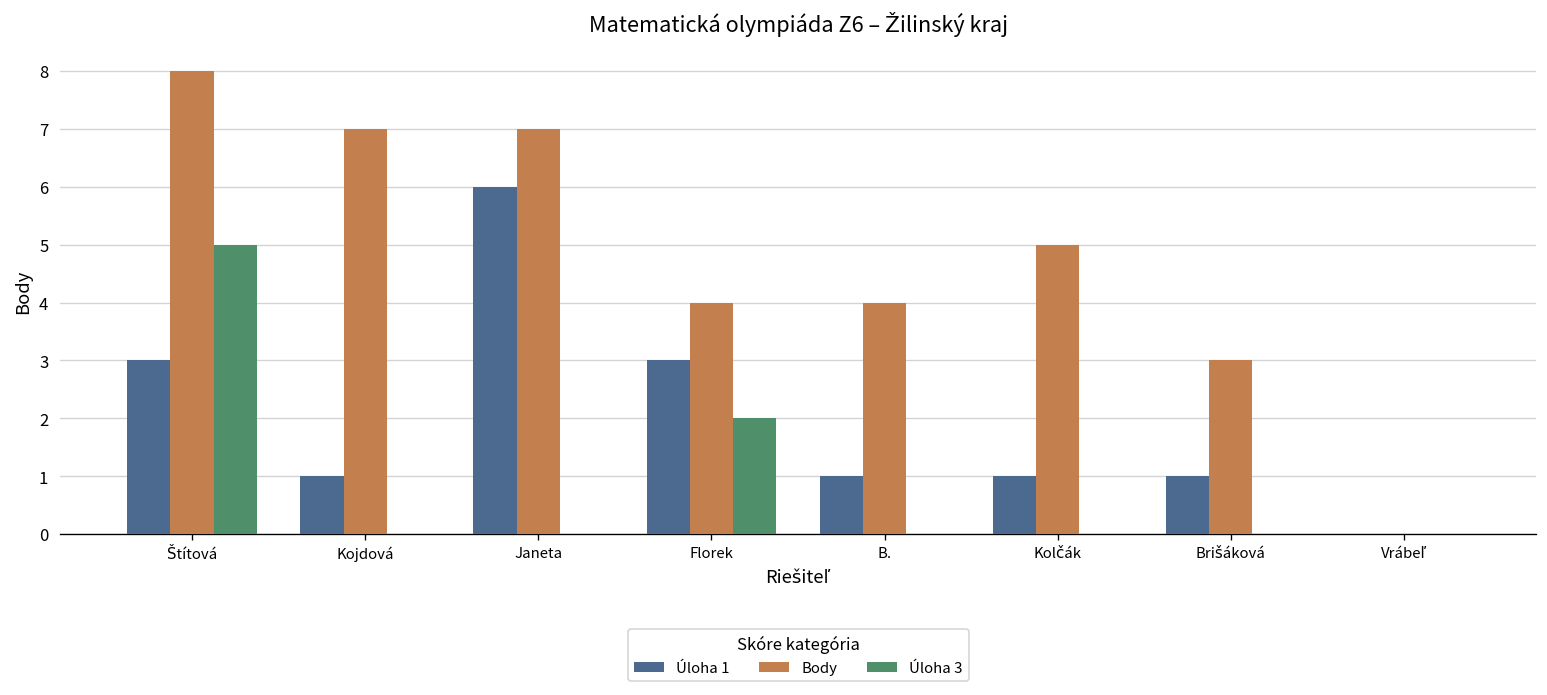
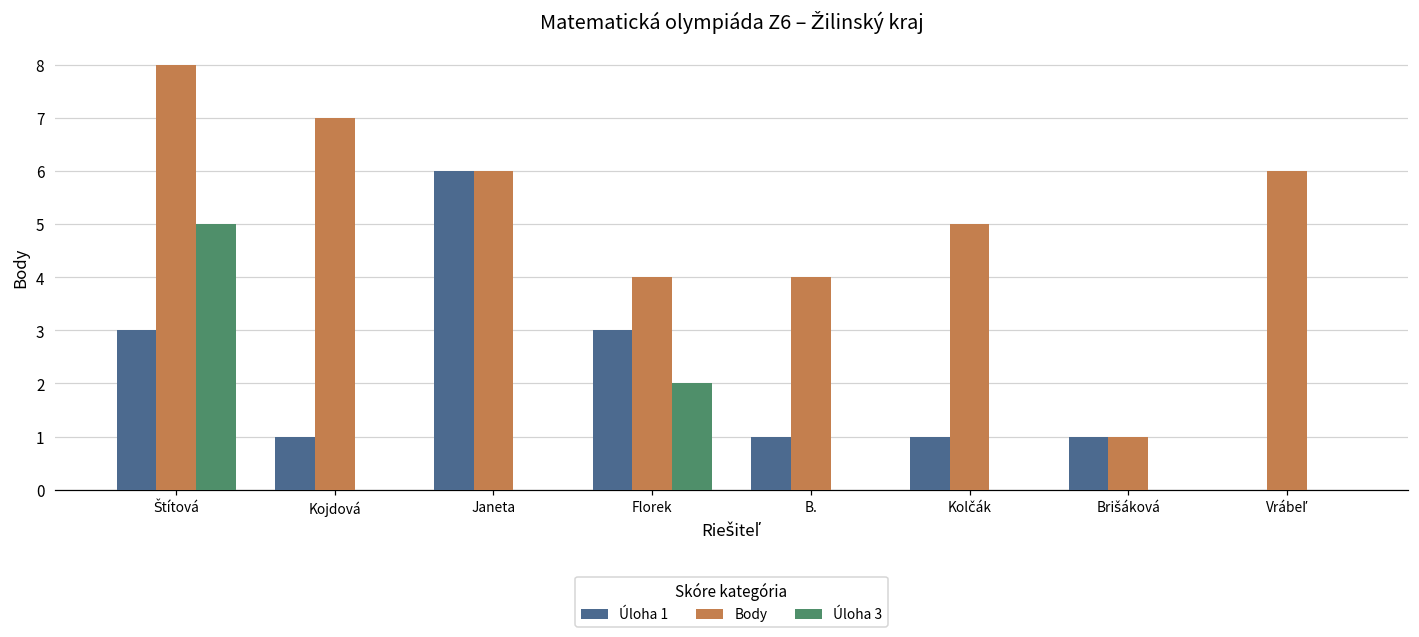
Body, Janeta: 7 -> 6
Body, Brišáková: 3 -> 1
Body, Vrábeľ: 0 -> 6
